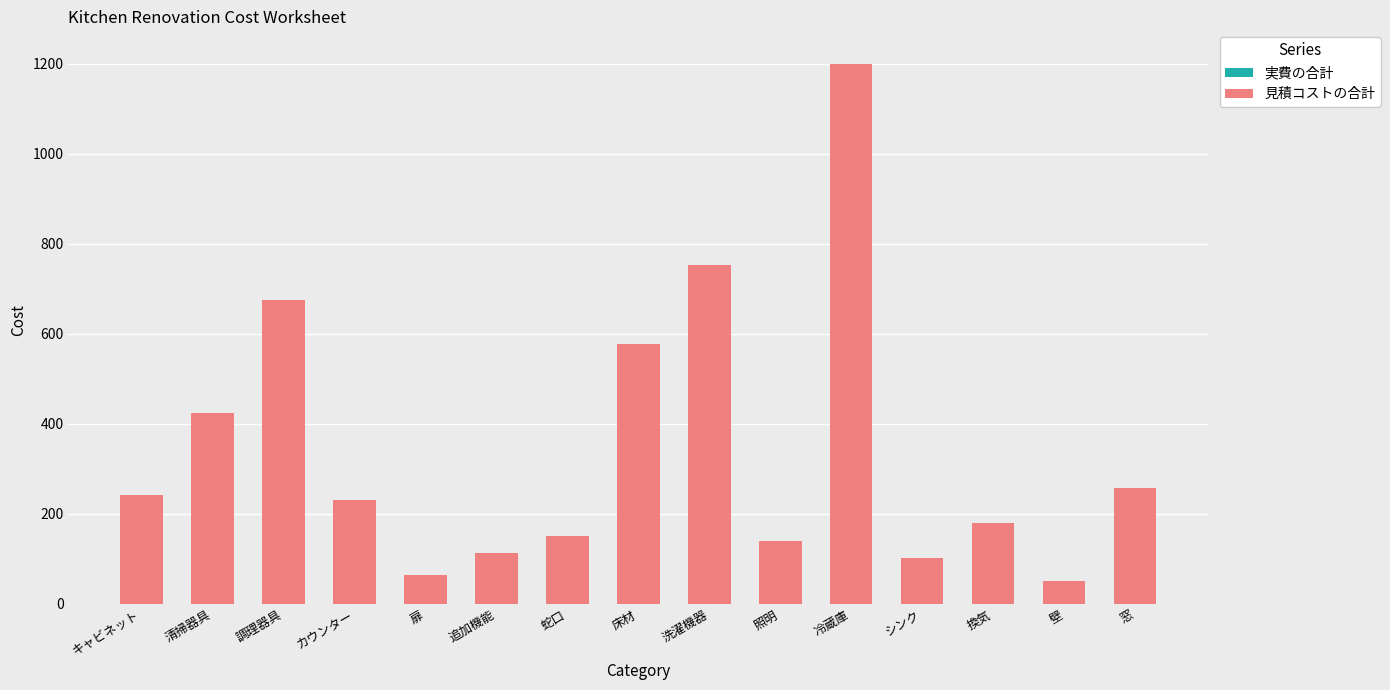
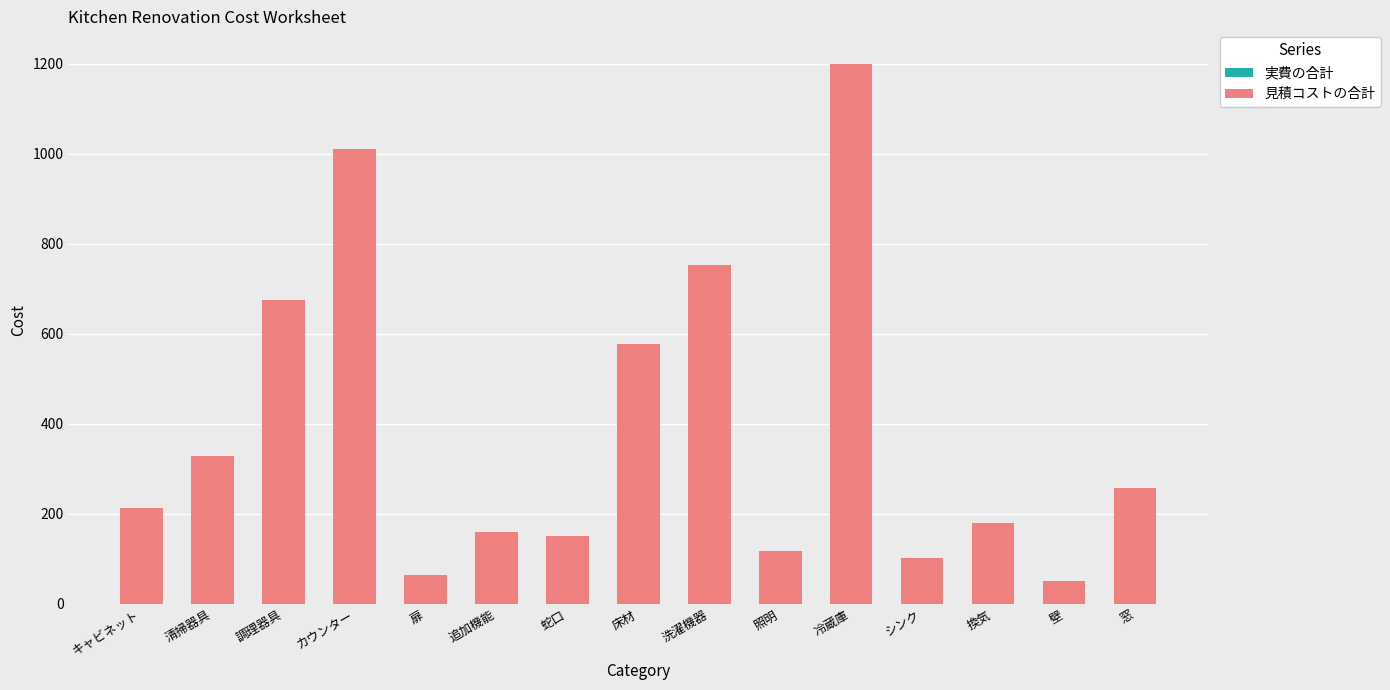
見積コストの合計, キャビネット: 240 -> 210
見積コストの合計, 清掃器具: 430 -> 330
見積コストの合計, カウンター: 230 -> 1010
見積コストの合計, 追加機能: 110 -> 160
見積コストの合計, 照明: 140 -> 120
